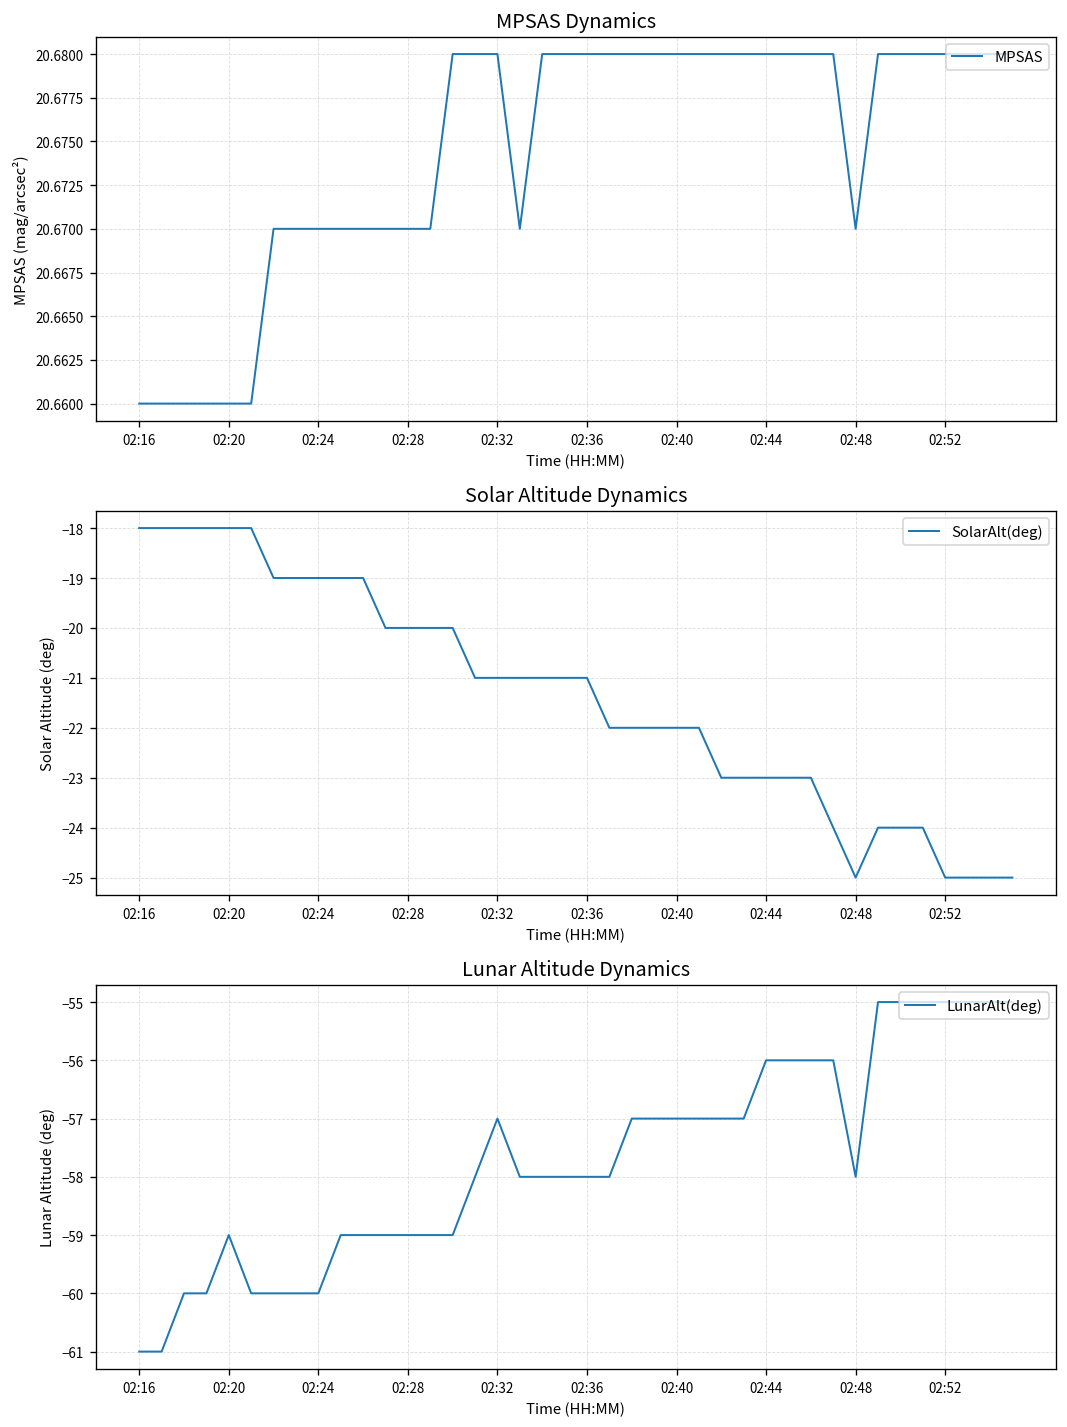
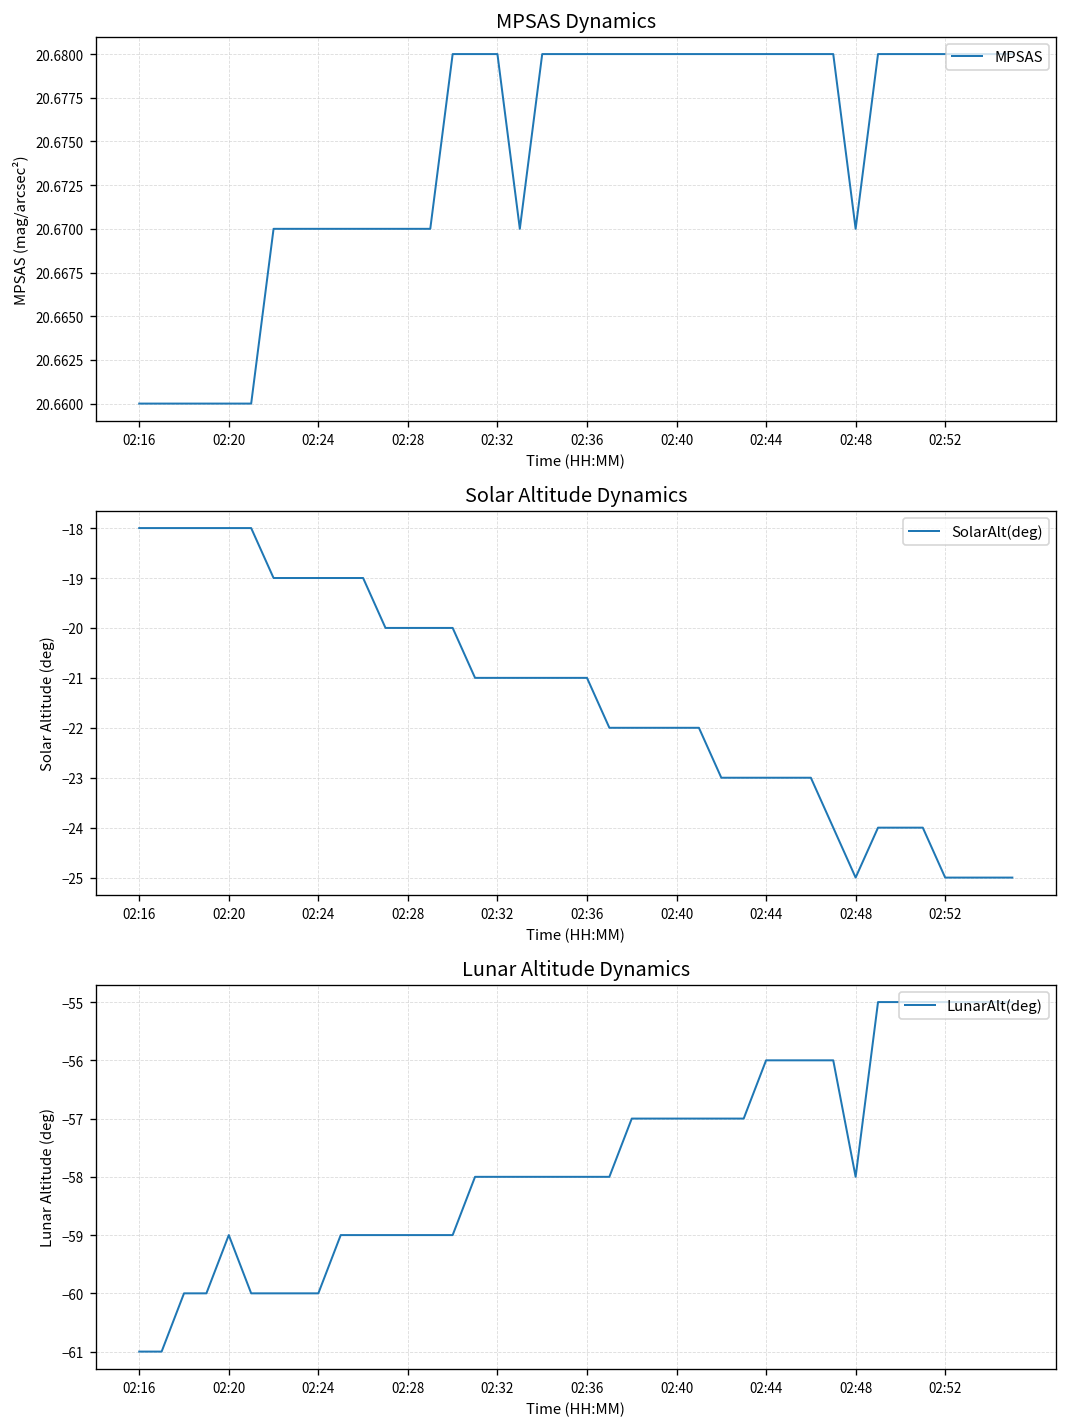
Lunar Altitude Dynamics, 02:32: -57 -> -58
